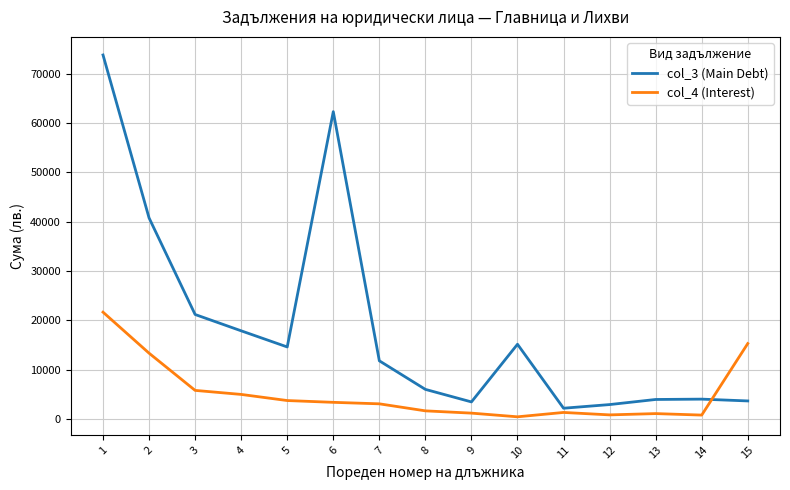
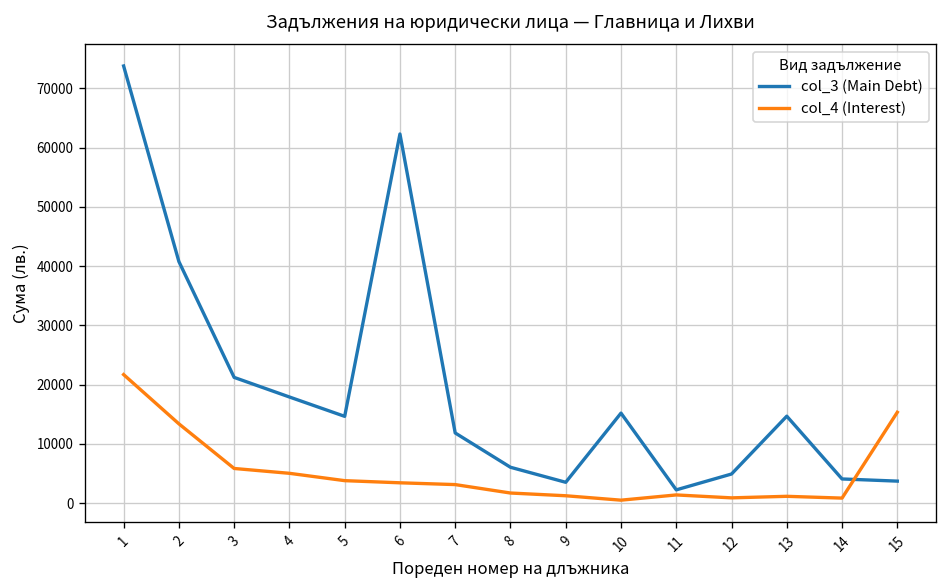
col_3 (Main Debt), 12: 3000 -> 5000
col_3 (Main Debt), 13: 4000 -> 15000
